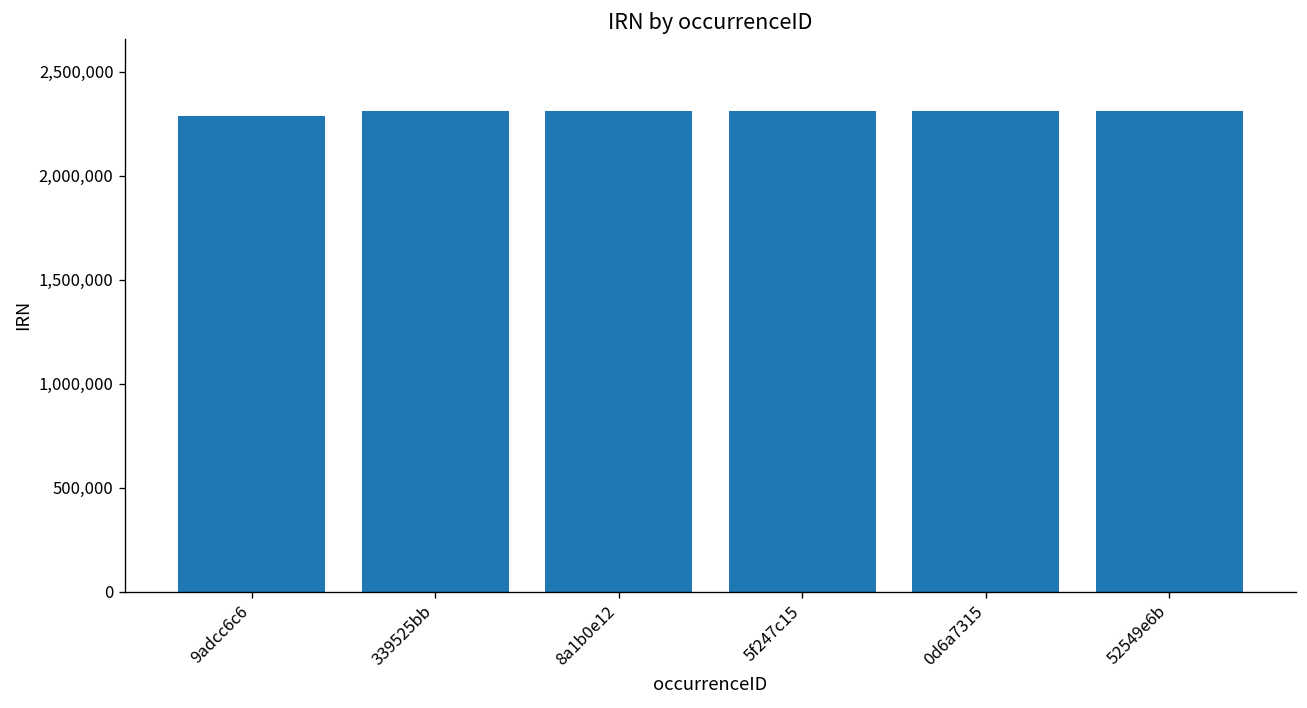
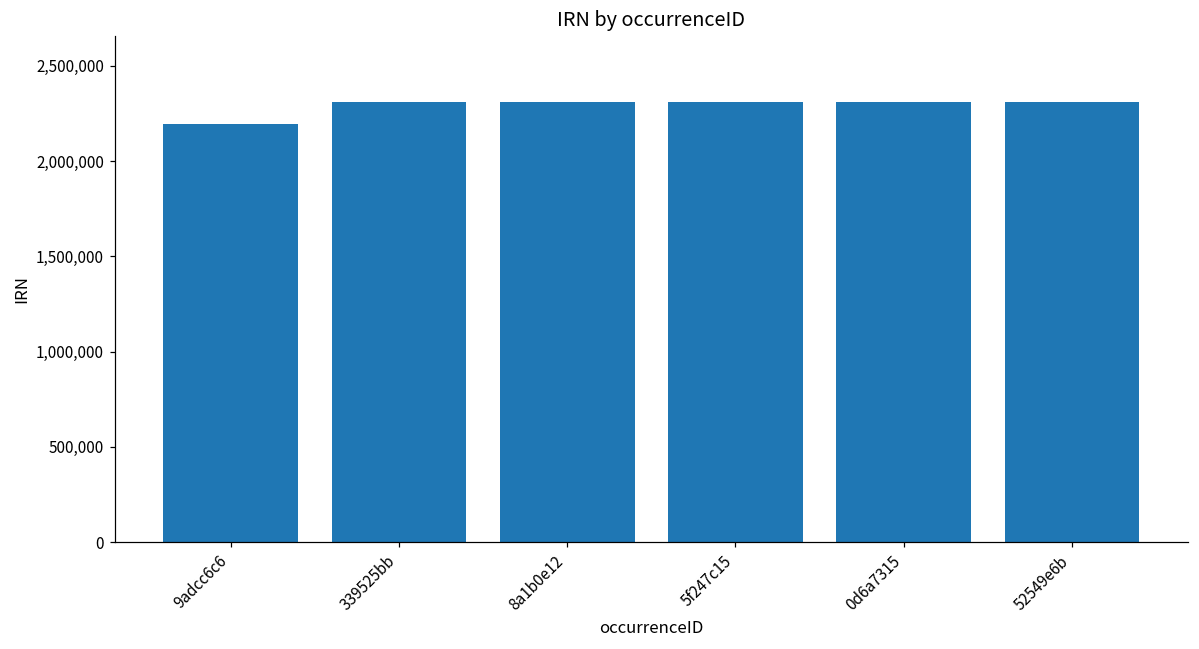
9adcc6c6: 2,290,000 -> 2,190,000
